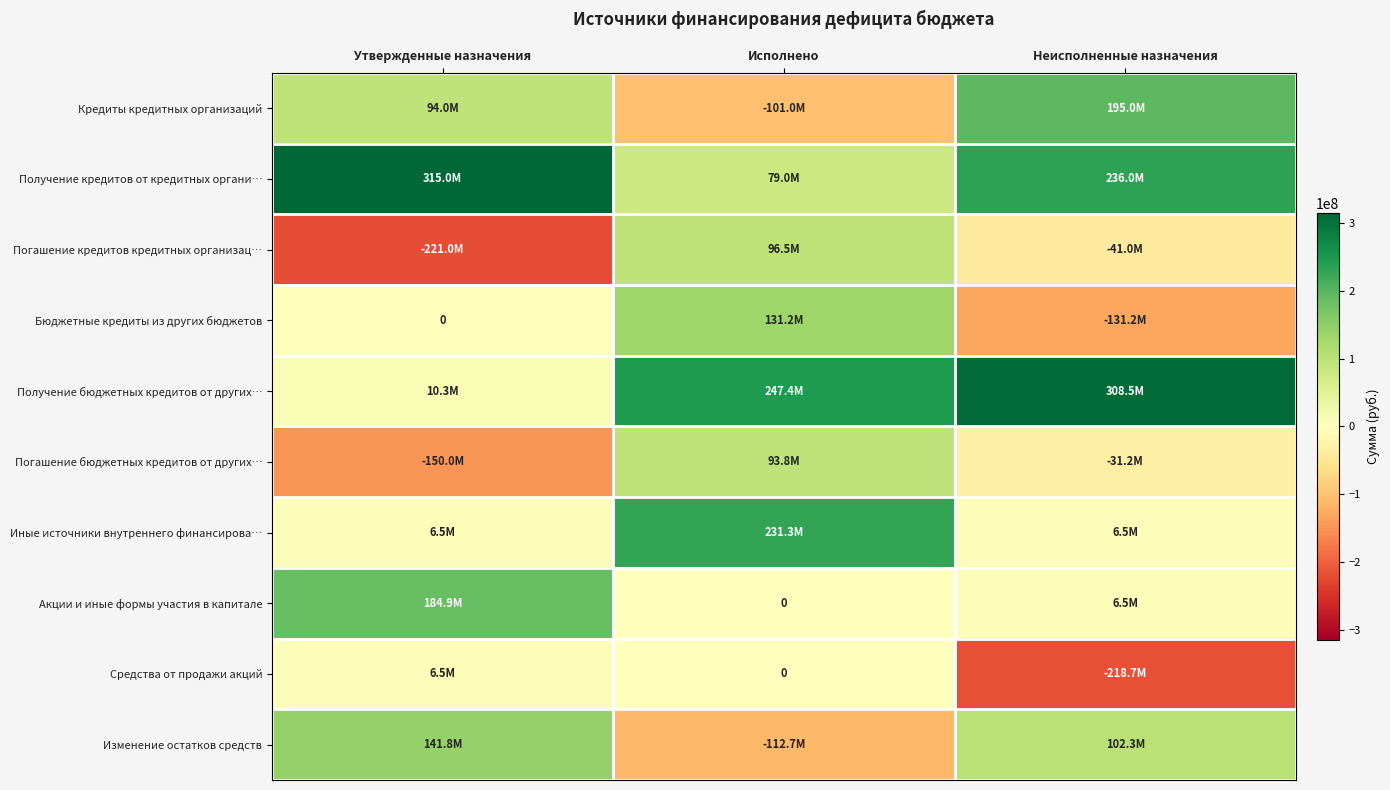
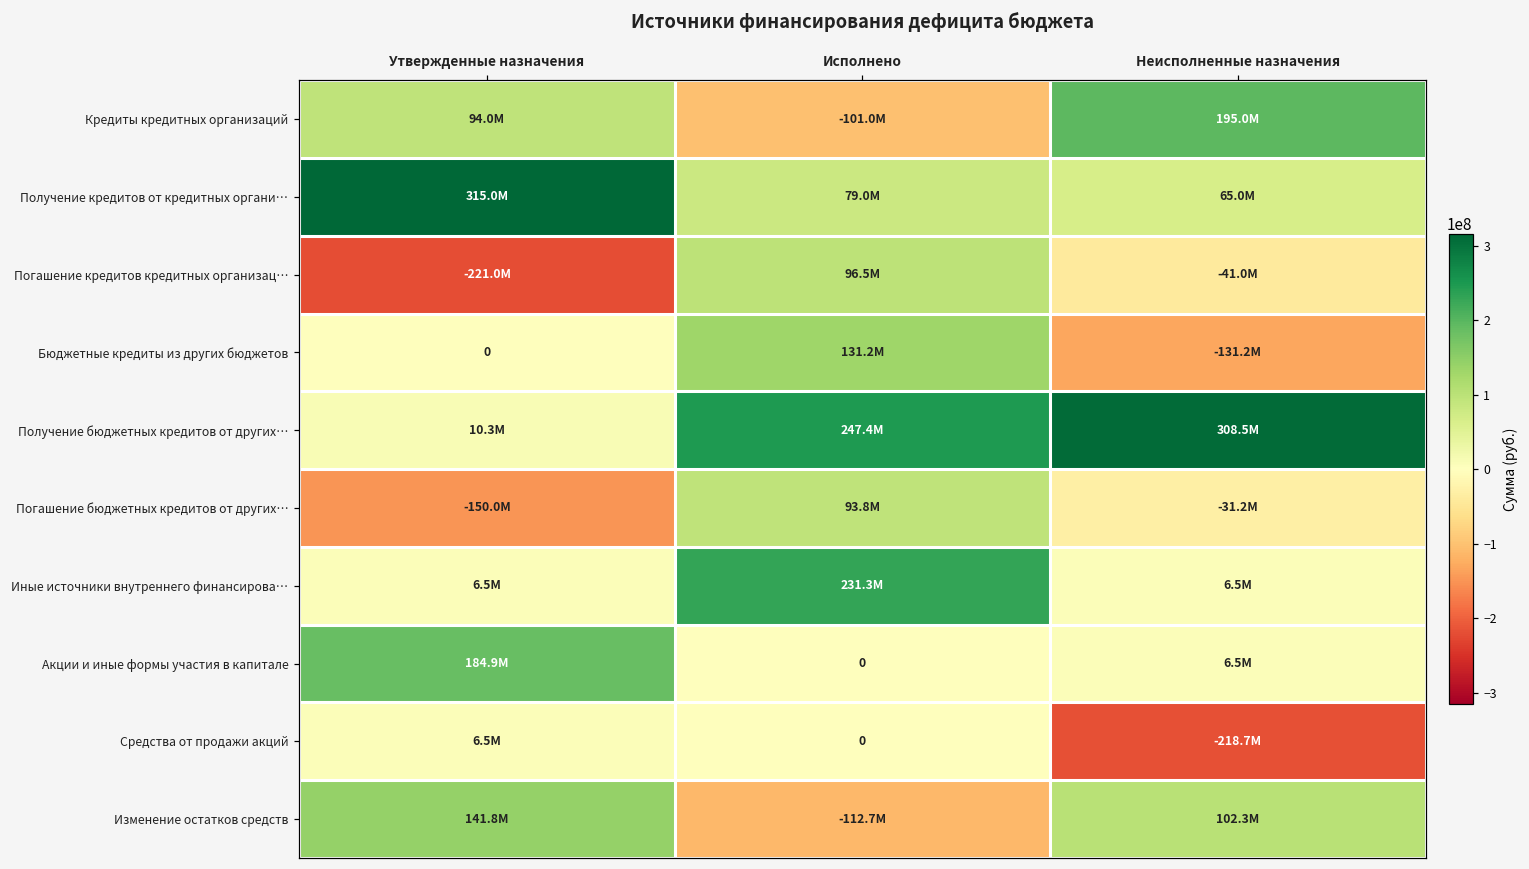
Получение кредитов от кредитных органи…, Неисполненные назначения: 236.0М -> 65.0М
